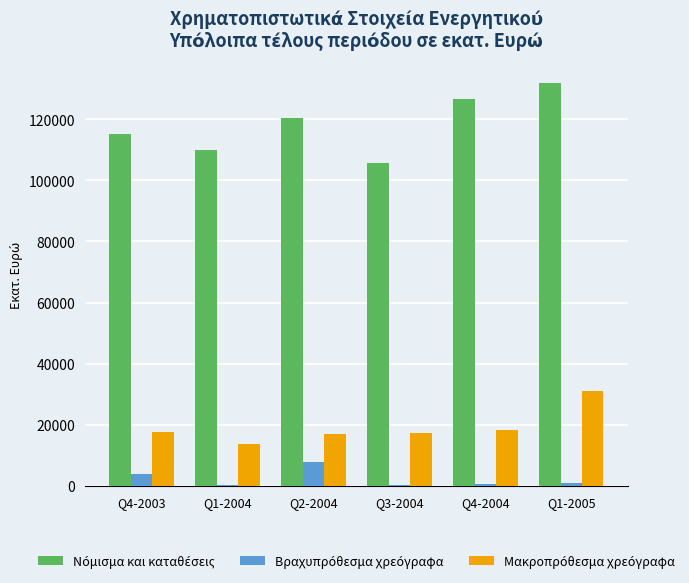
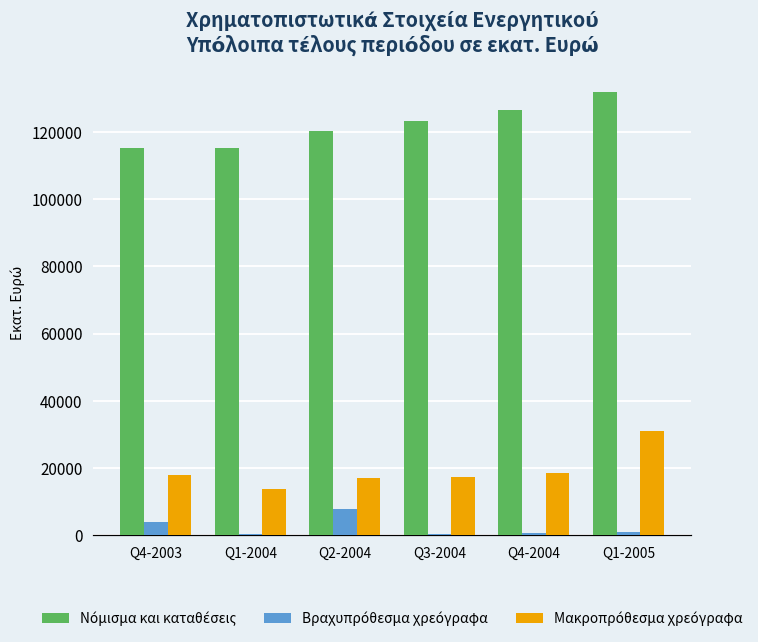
Νόμισμα και καταθέσεις, Q1-2004: 110000 -> 115000
Νόμισμα και καταθέσεις, Q3-2004: 106000 -> 123000
